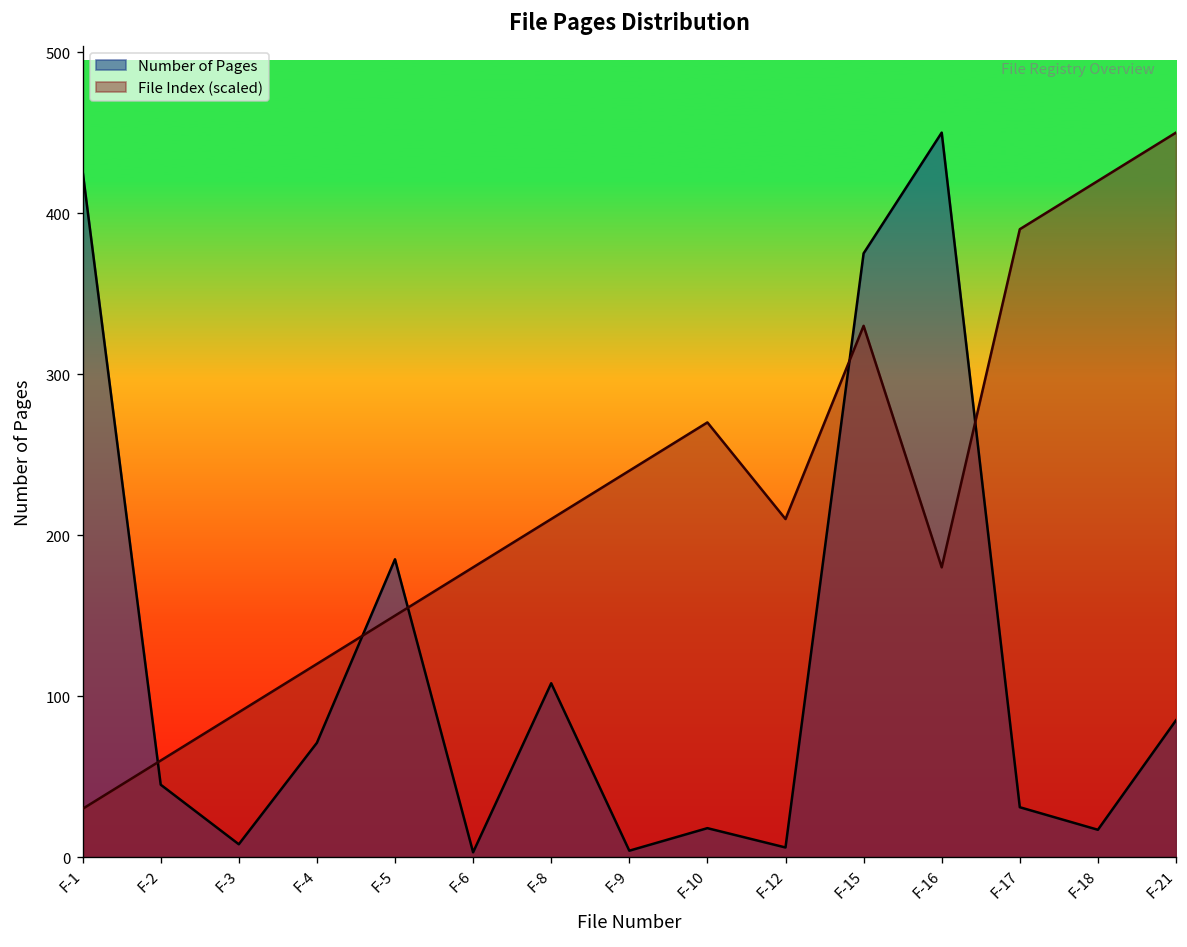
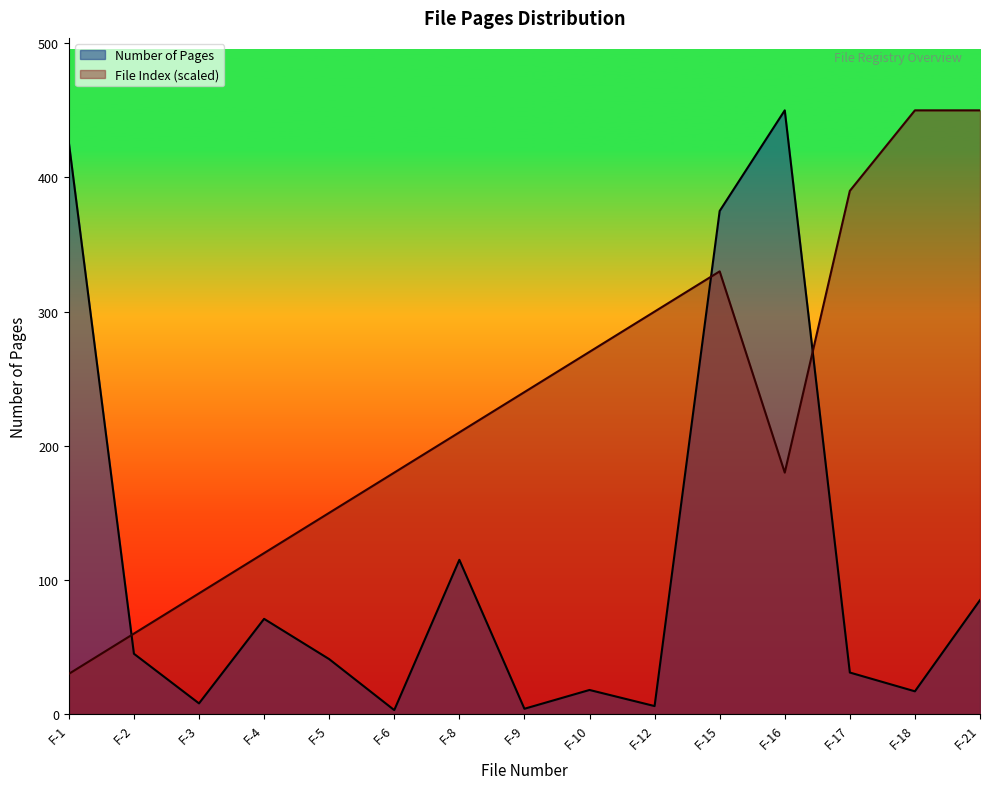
Number of Pages, F-5: 185 -> 41
Number of Pages, F-8: 108 -> 115
File Index (scaled), F-12: 210 -> 300
File Index (scaled), F-18: 420 -> 450
